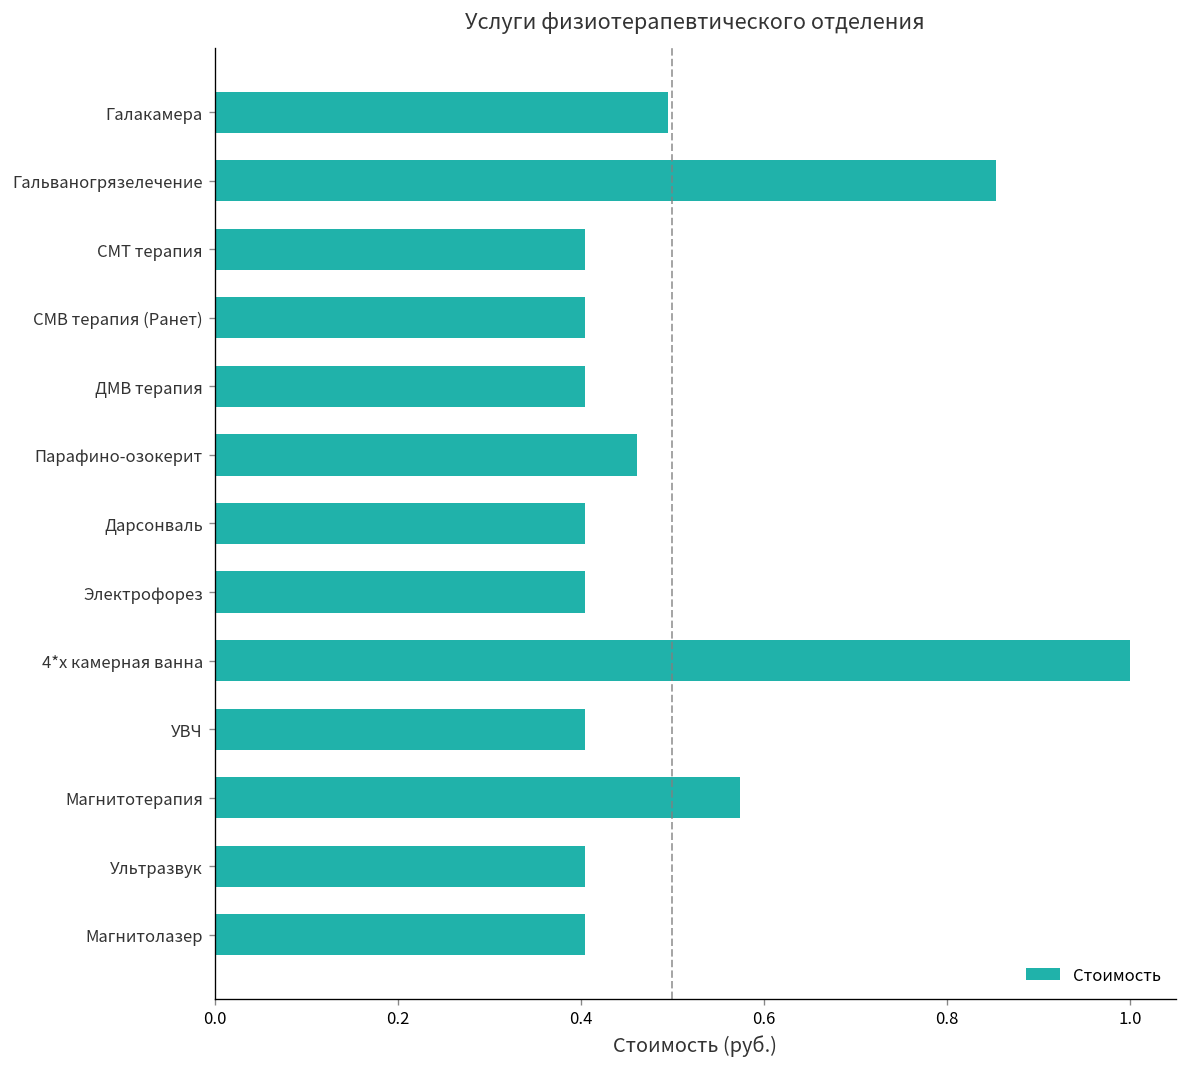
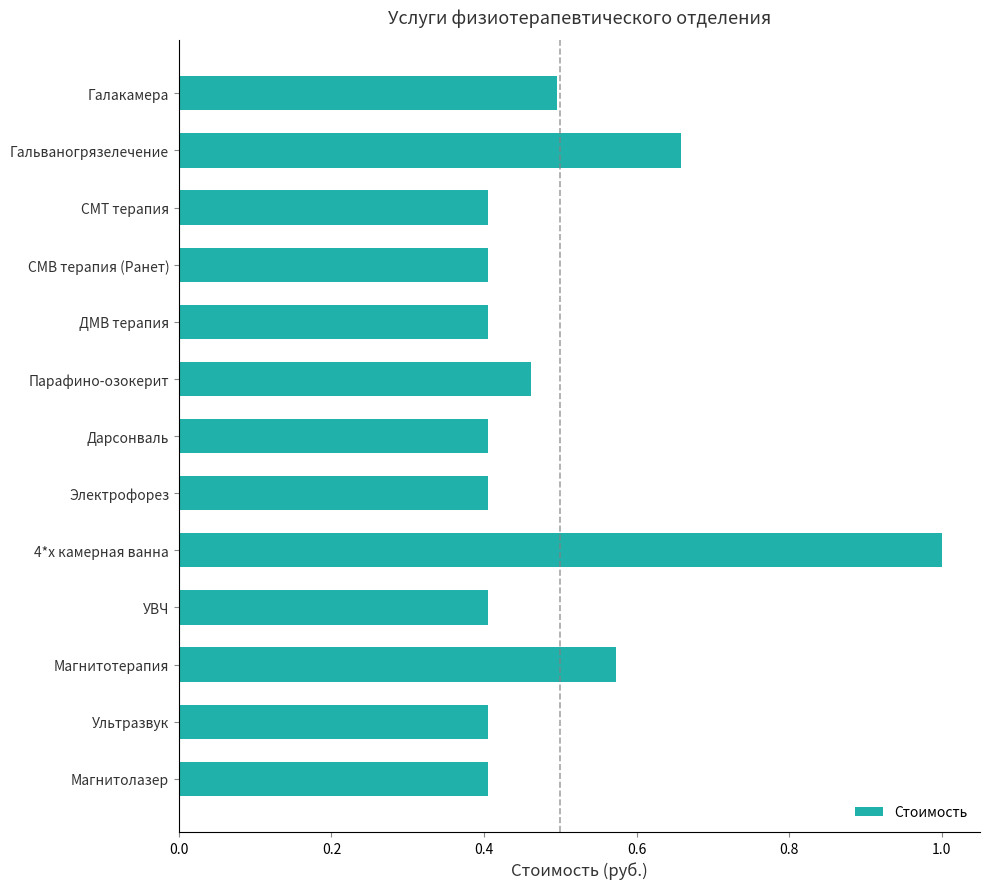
Гальваногрязелечение: 0.85 -> 0.66
